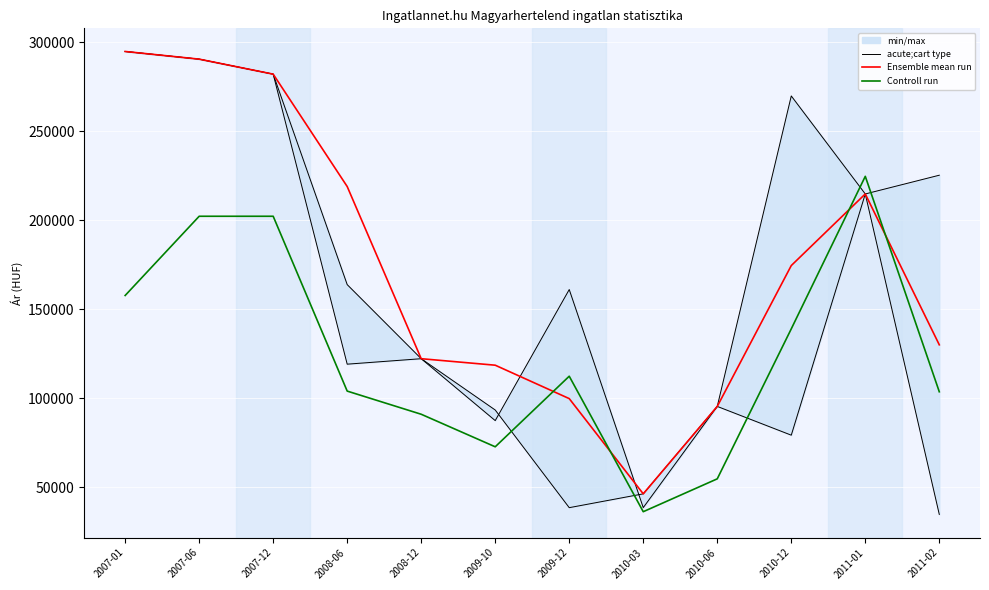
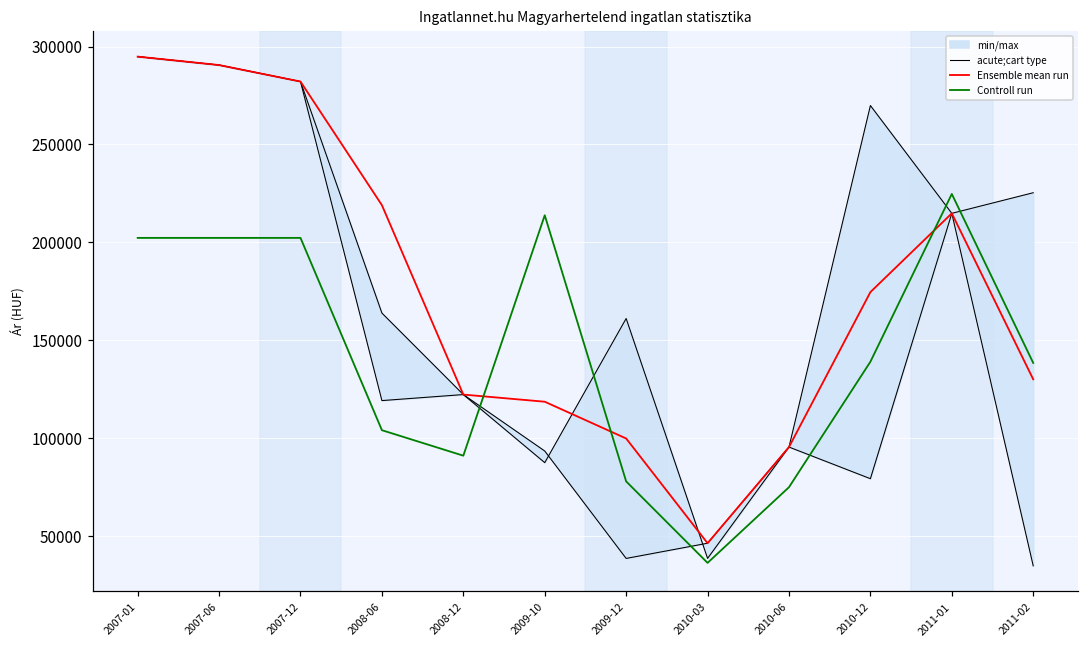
Controll run, 2007-01: 158000 -> 202000
Controll run, 2009-10: 73000 -> 214000
Controll run, 2009-12: 112000 -> 78000
Controll run, 2010-06: 55000 -> 75000
Controll run, 2011-02: 104000 -> 138000
